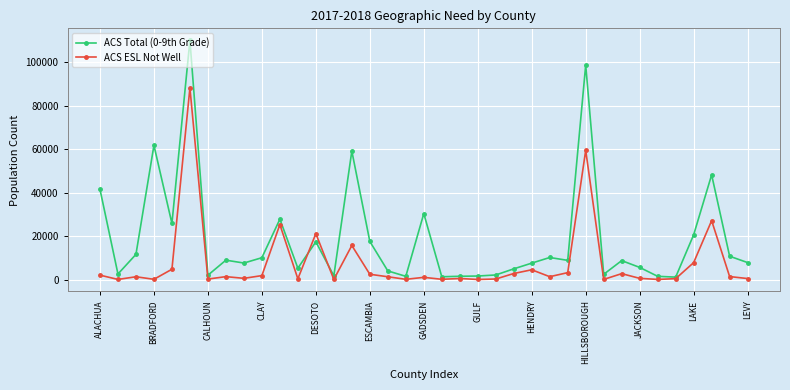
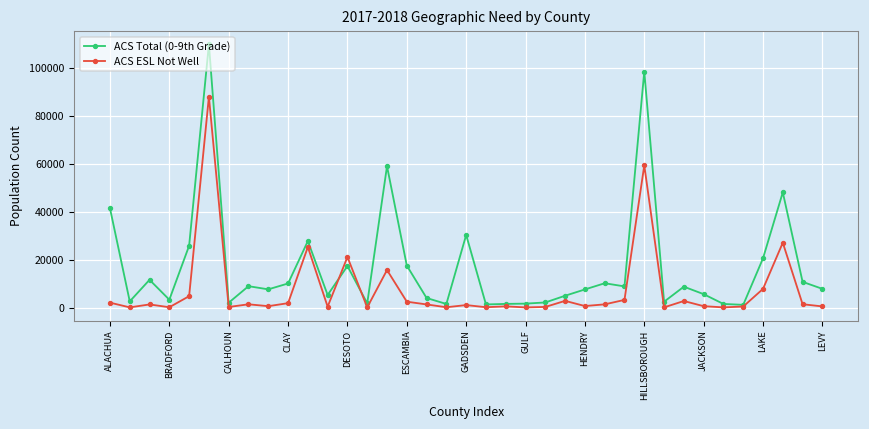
ACS Total (0-9th Grade), BRADFORD: 62000 -> 3000
ACS ESL Not Well, HENDRY: 4000 -> 1000
